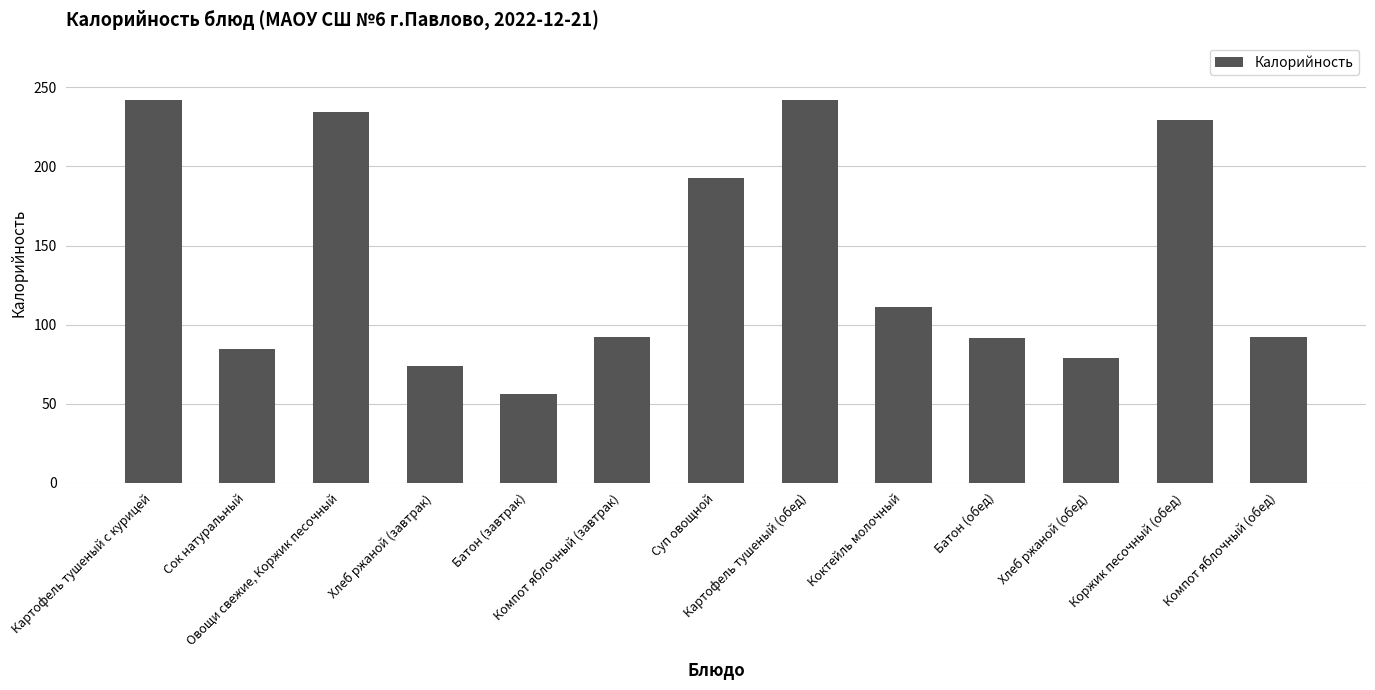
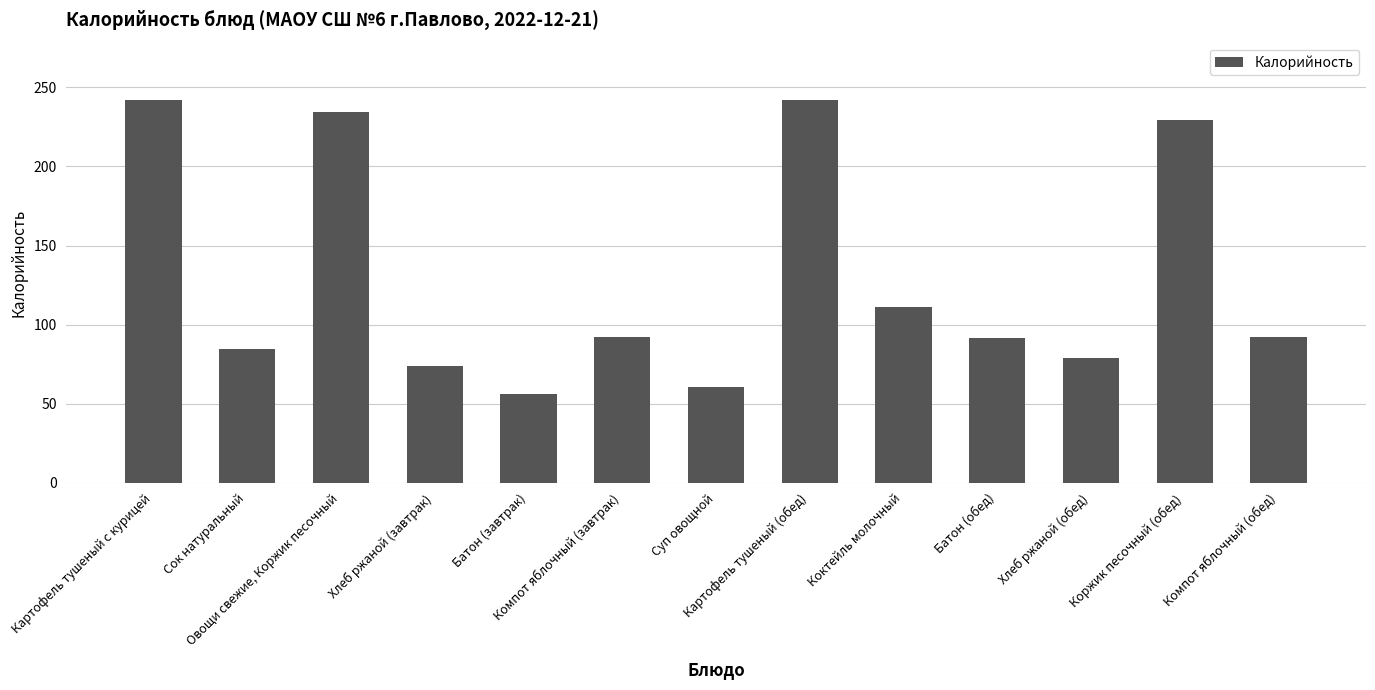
Суп овощной: 193 -> 61
